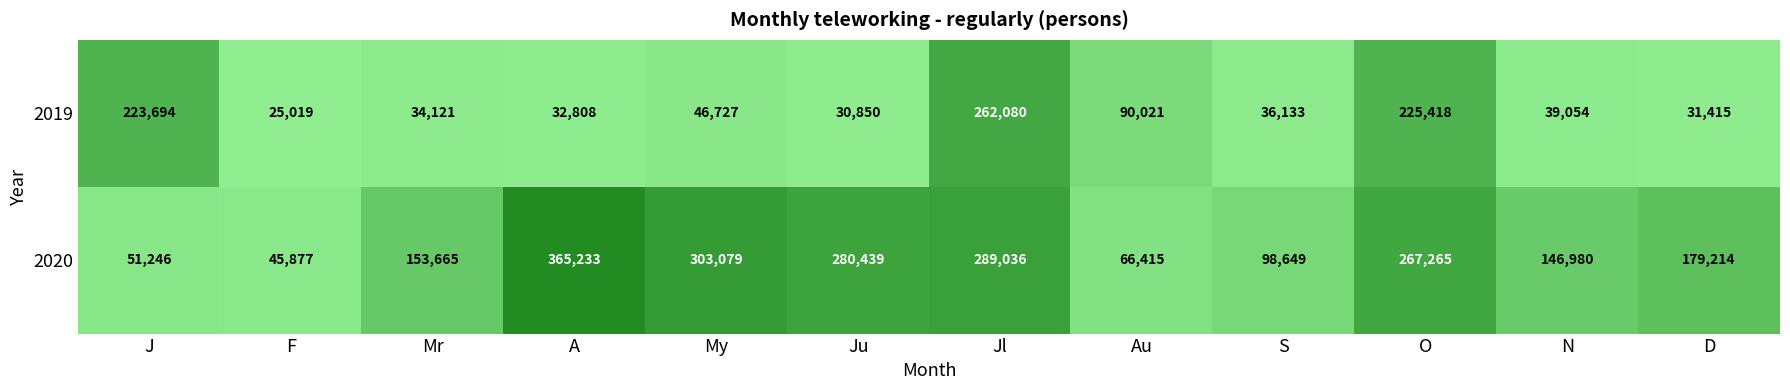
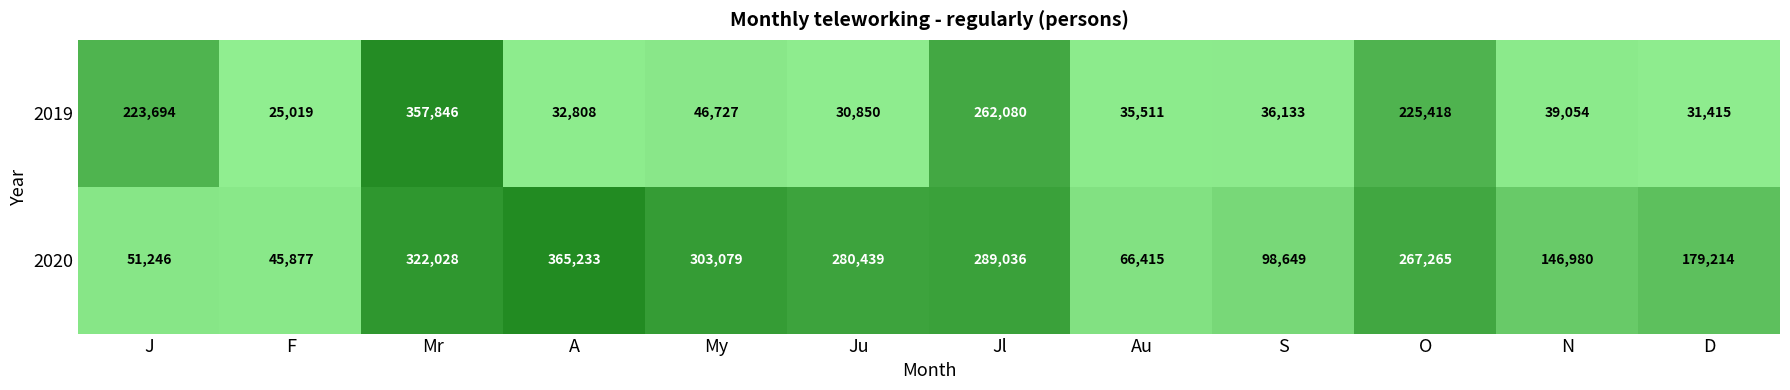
2019, Mr: 34,121 -> 357,846
2019, Au: 90,021 -> 35,511
2020, Mr: 153,665 -> 322,028
